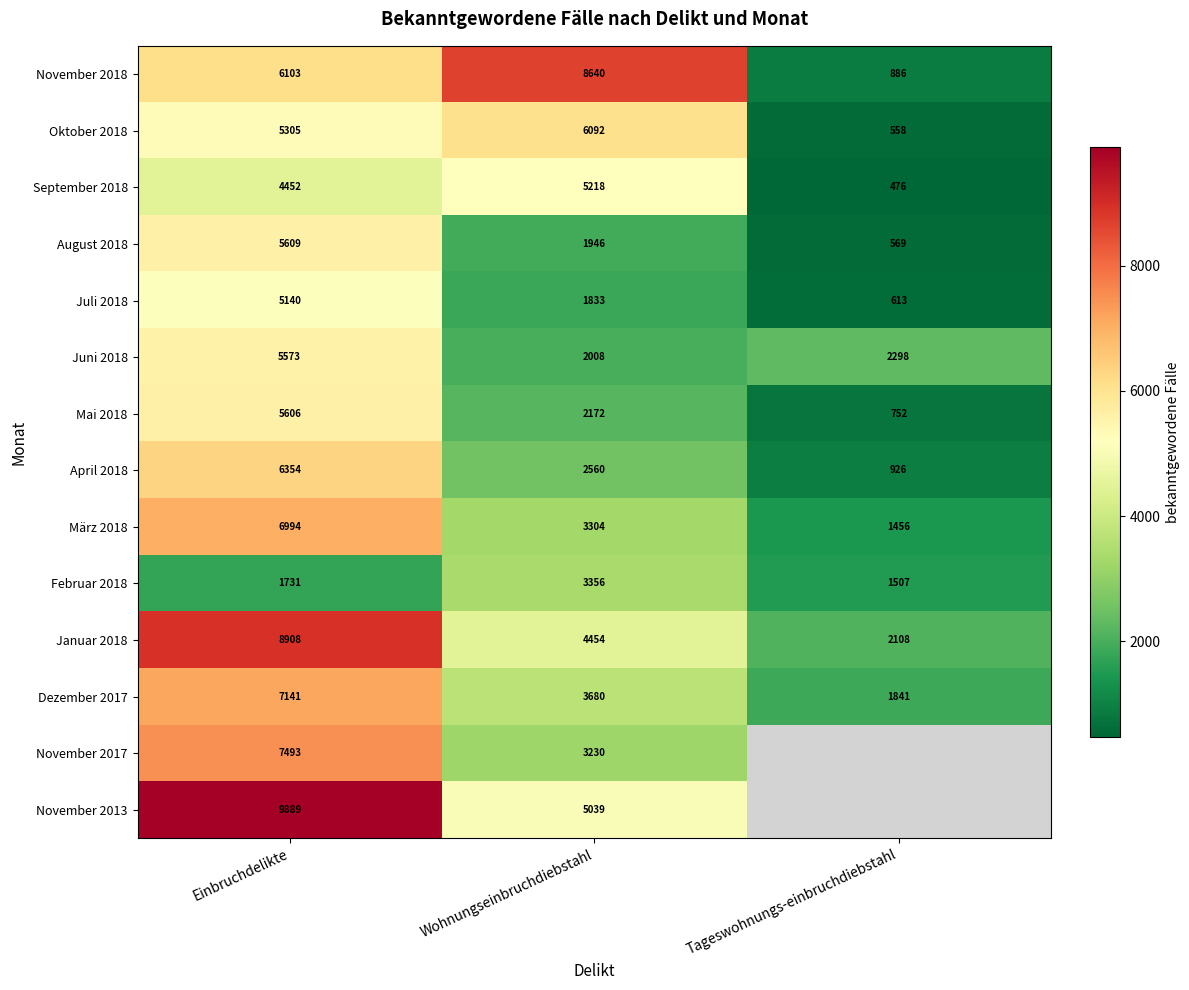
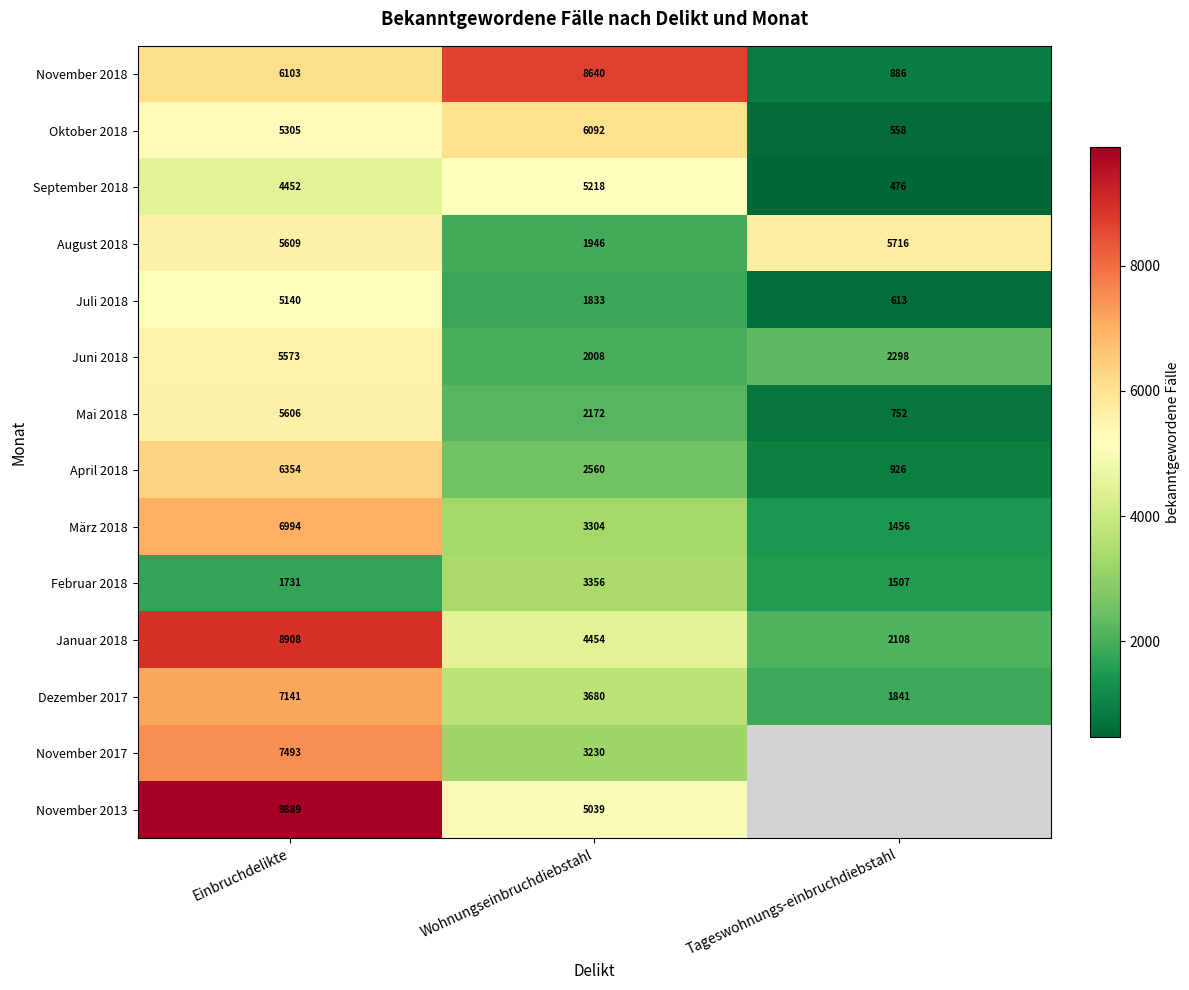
August 2018, Tageswohnungs-einbruchdiebstahl: 569 -> 5716
